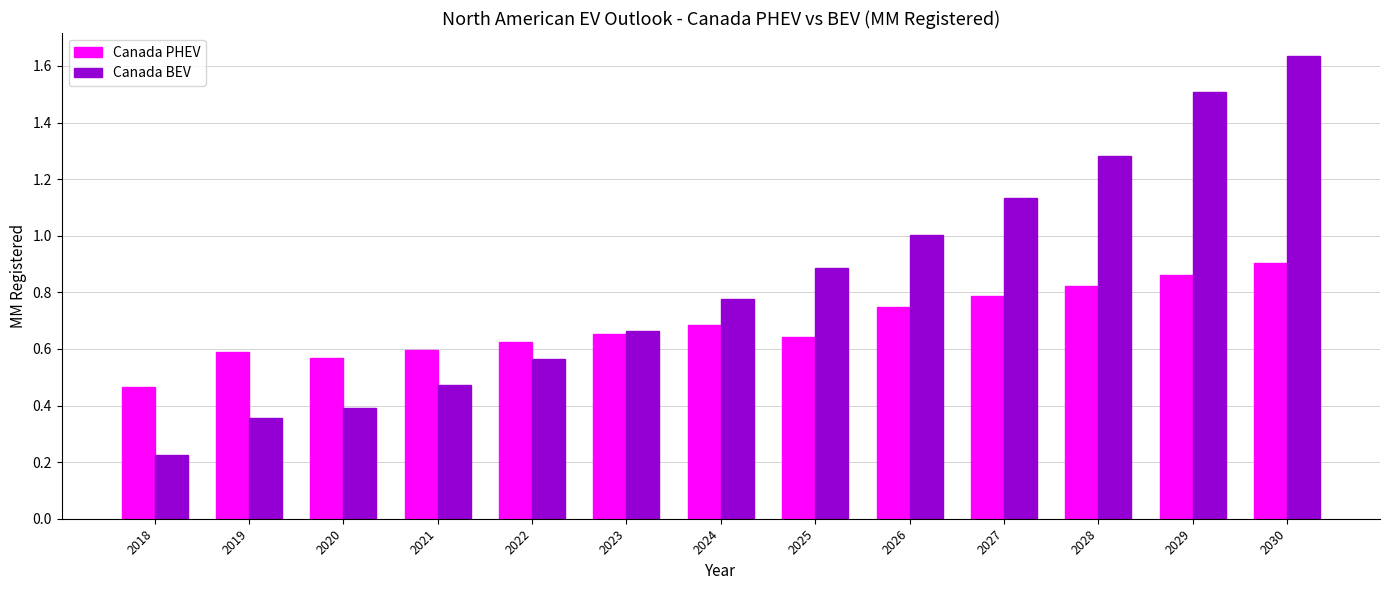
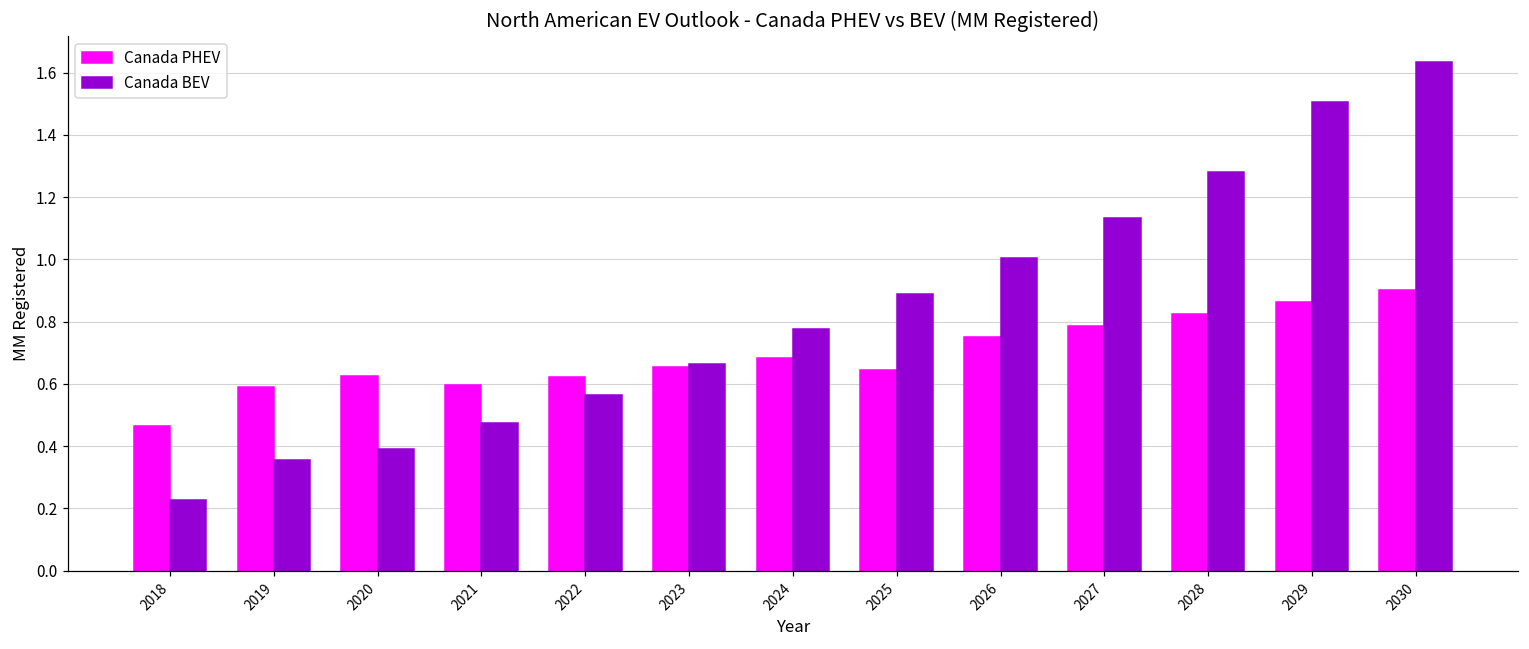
Canada PHEV, 2020: 0.57 -> 0.63
